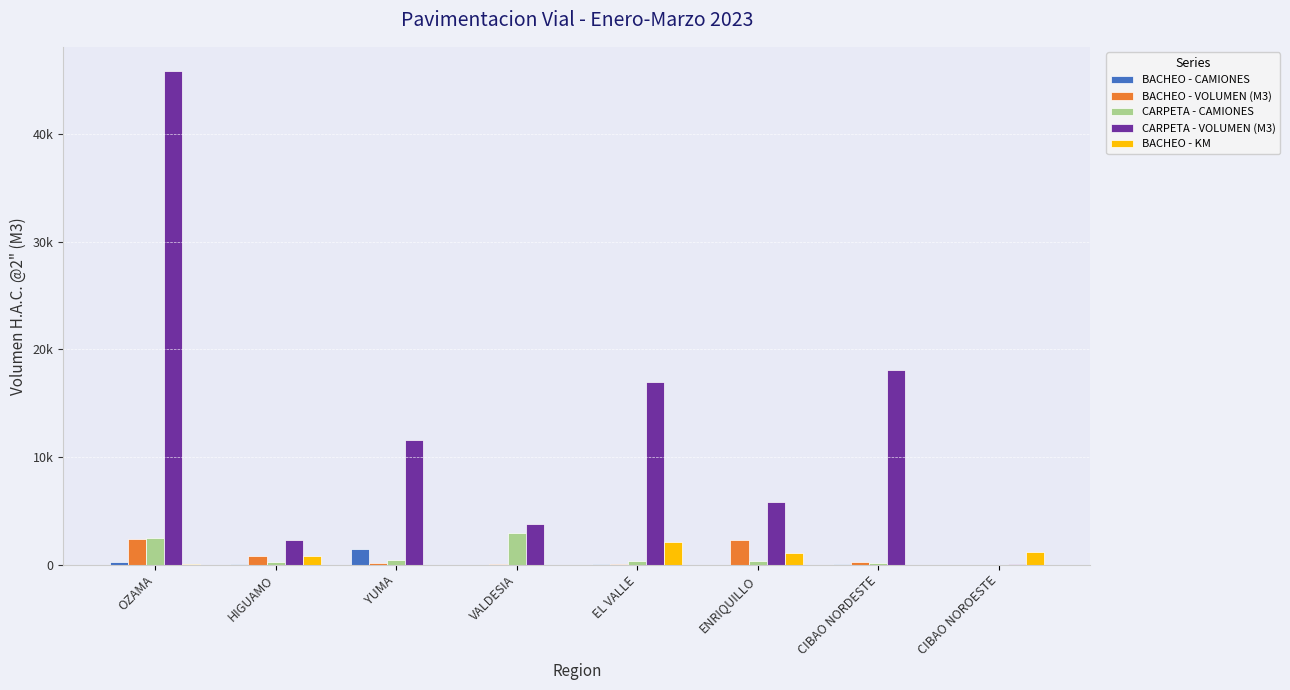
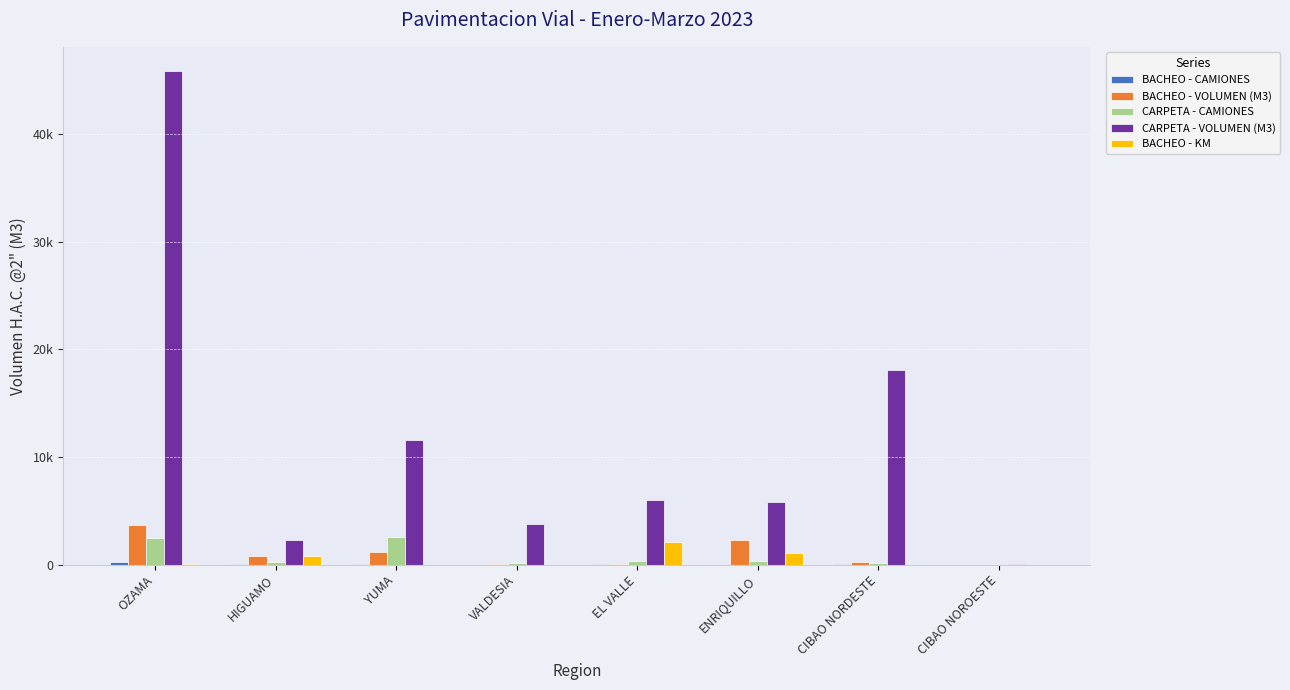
BACHEO - VOLUMEN (M3), OZAMA: 2400 -> 3700
BACHEO - CAMIONES, YUMA: 1400 -> 0
BACHEO - VOLUMEN (M3), YUMA: 100 -> 1100
CARPETA - CAMIONES, YUMA: 400 -> 2500
CARPETA - CAMIONES, VALDESIA: 3000 -> 200
CARPETA - VOLUMEN (M3), EL VALLE: 16900 -> 6000
BACHEO - KM, CIBAO NOROESTE: 1200 -> 0
